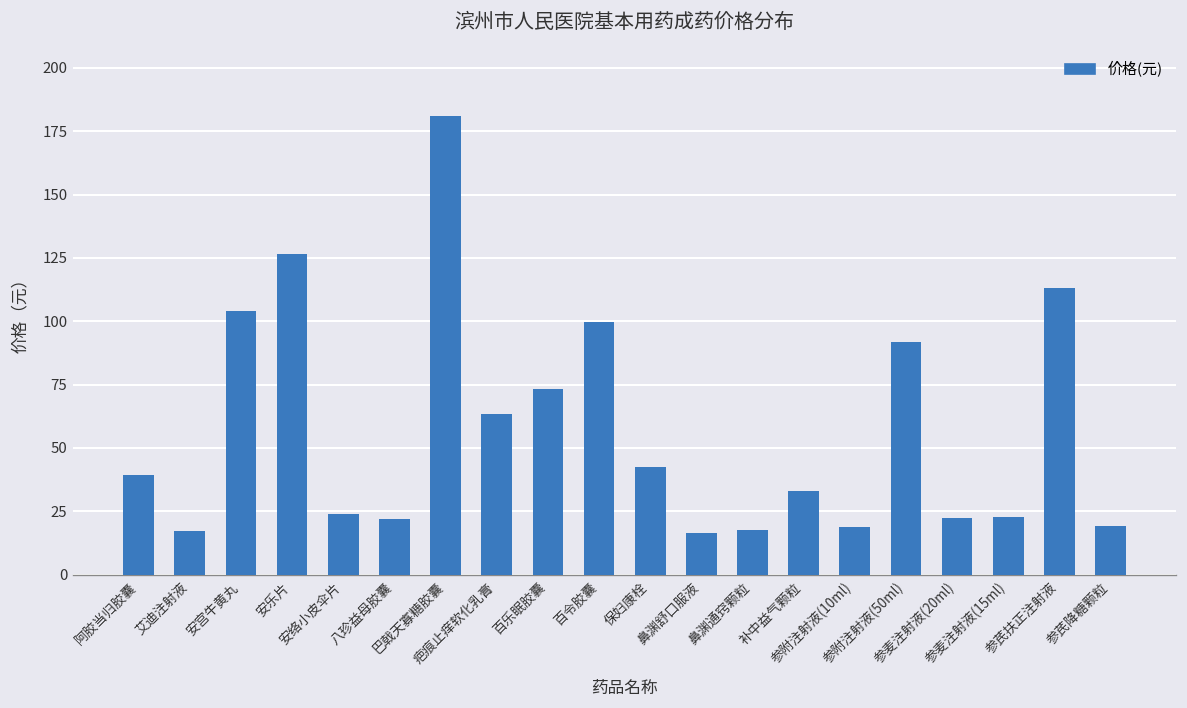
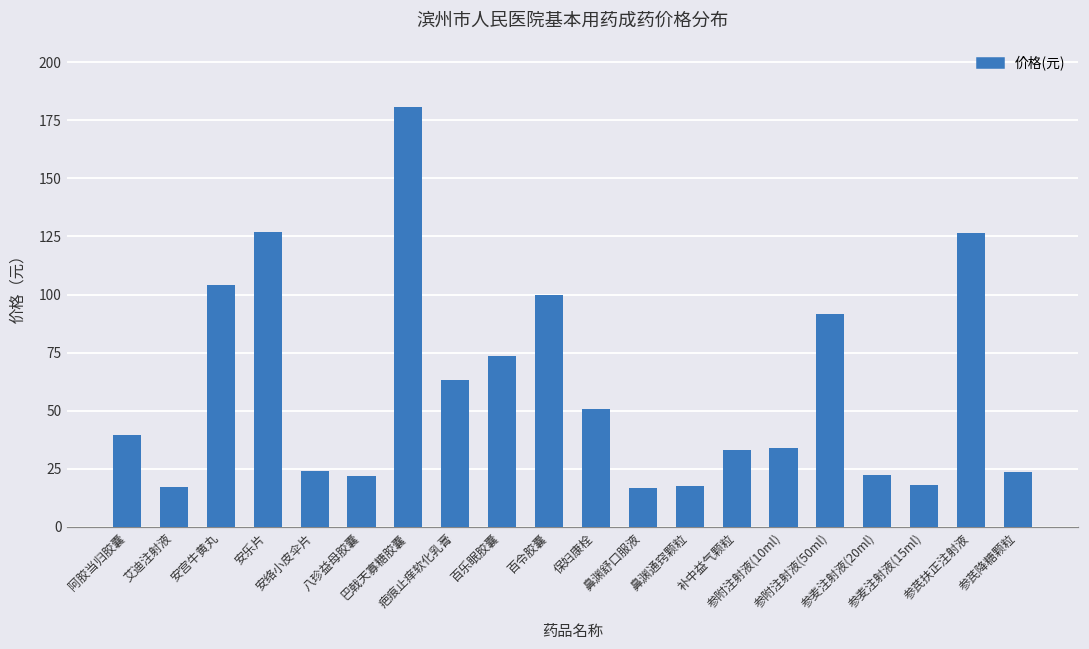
保妇康栓: 43 -> 51
参附注射液(10ml): 19 -> 34
参麦注射液(15ml): 23 -> 18
参芪扶正注射液: 113 -> 127
参芪降糖颗粒: 19 -> 24
